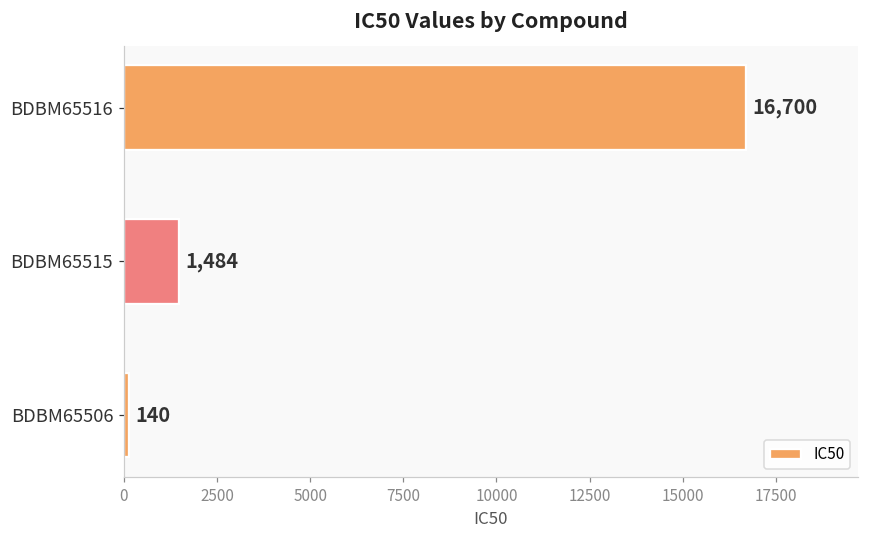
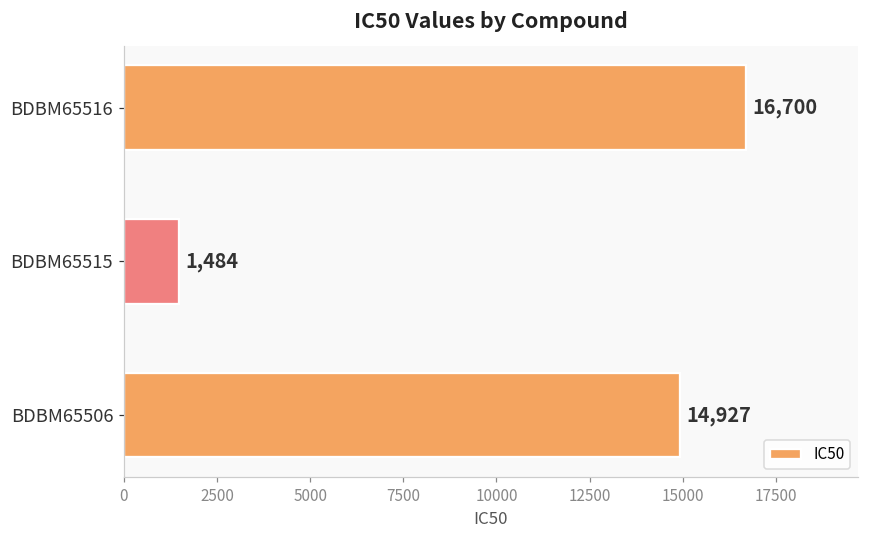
BDBM65506: 140 -> 14,927
